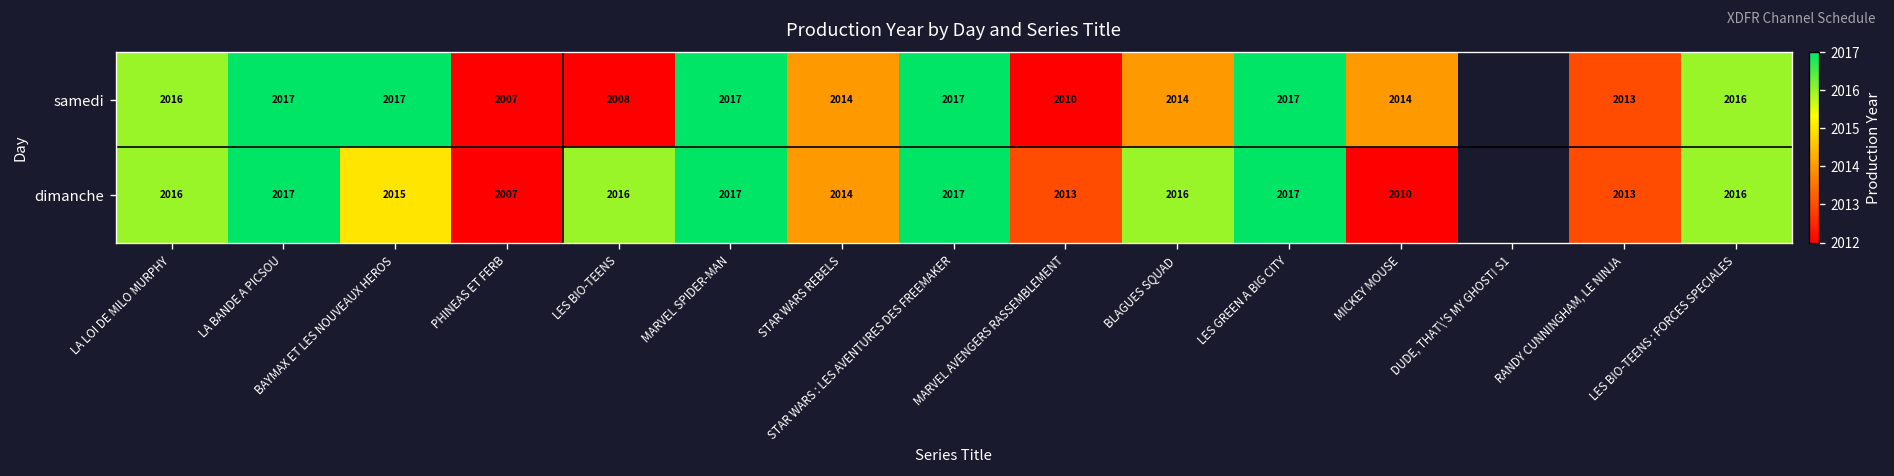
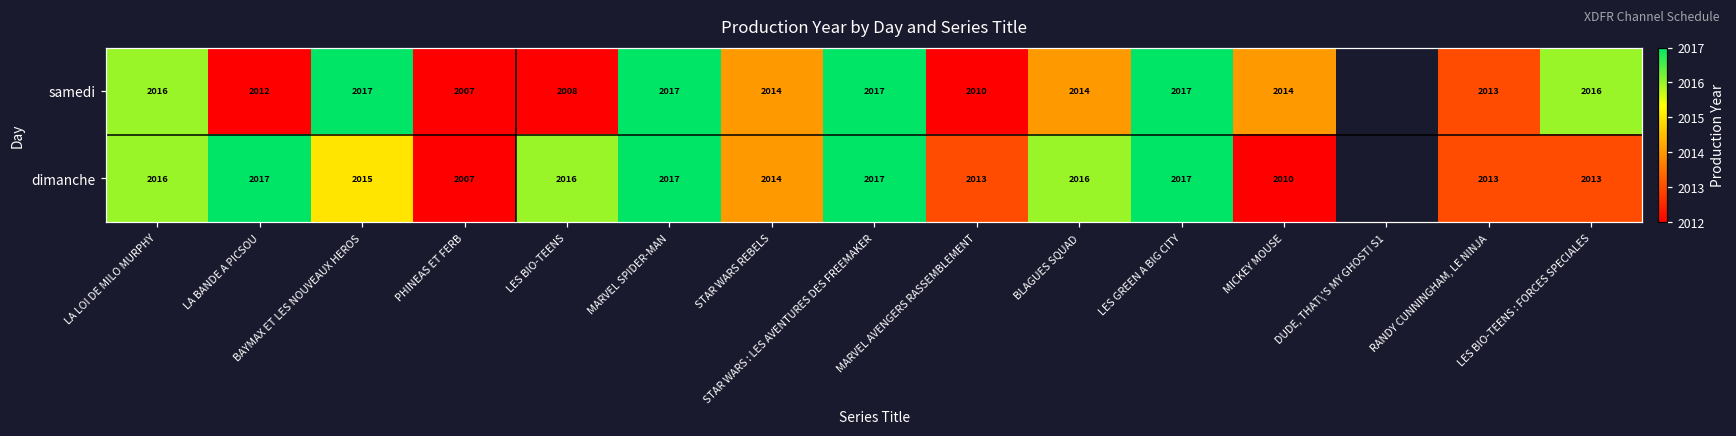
samedi, LA BANDE A PICSOU: 2017 -> 2012
dimanche, LES BIO-TEENS : FORCES SPECIALES: 2016 -> 2013
